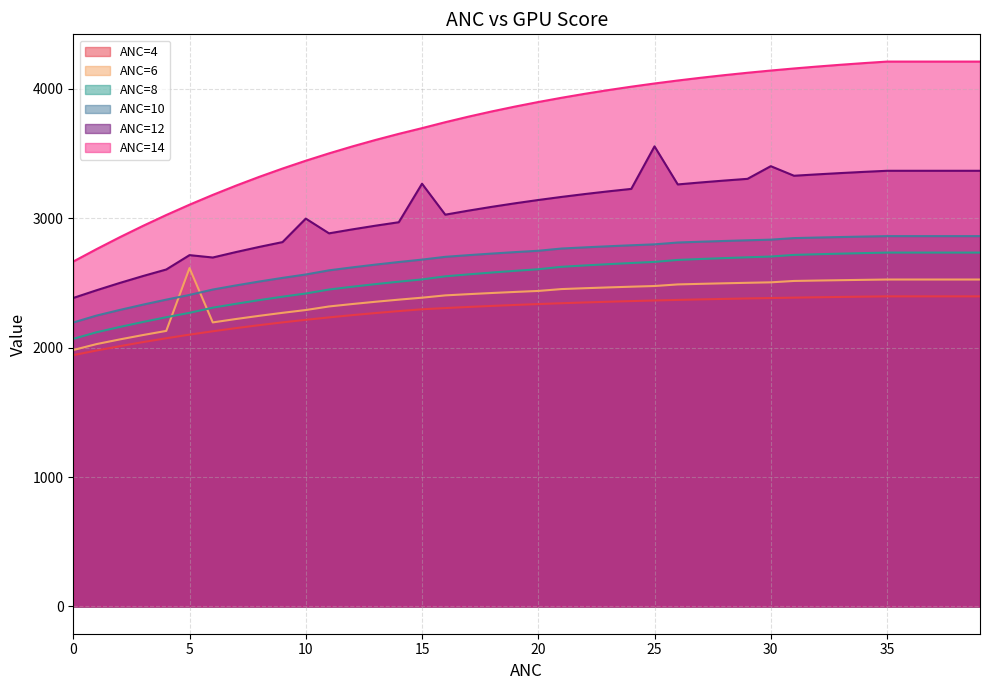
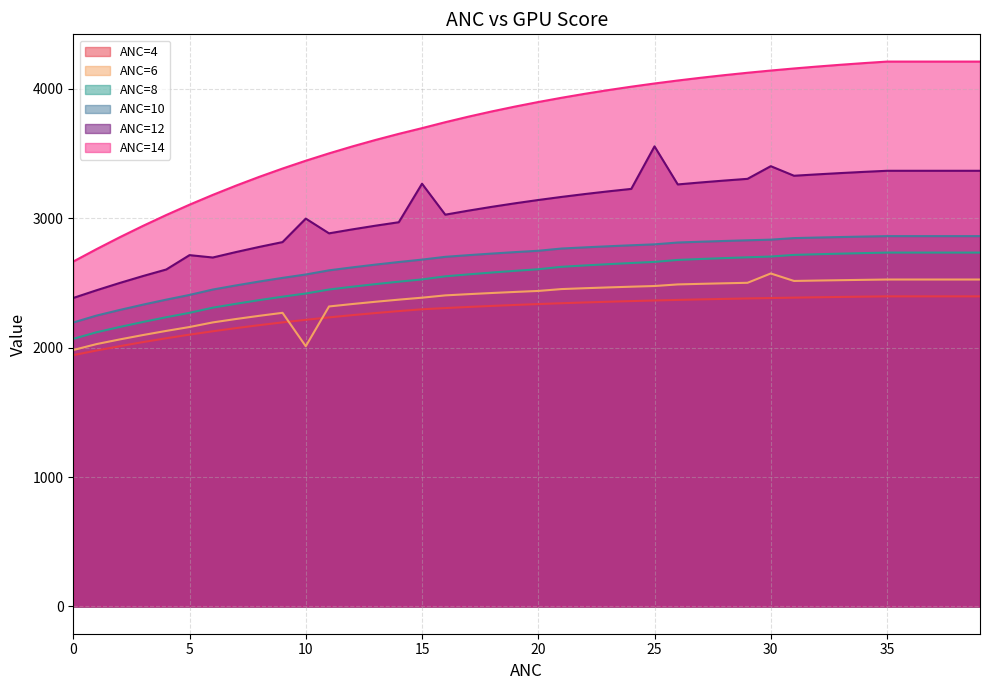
ANC=6, 5: 2610 -> 2160
ANC=6, 10: 2290 -> 2010
ANC=6, 30: 2500 -> 2570
